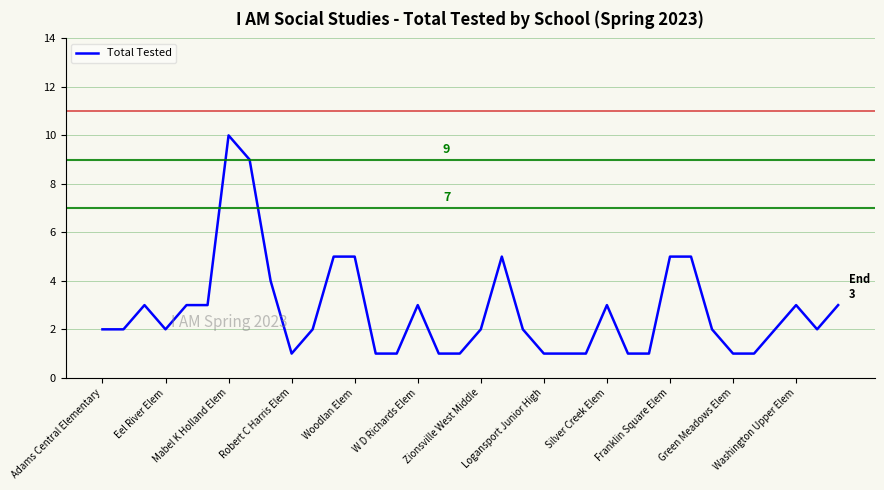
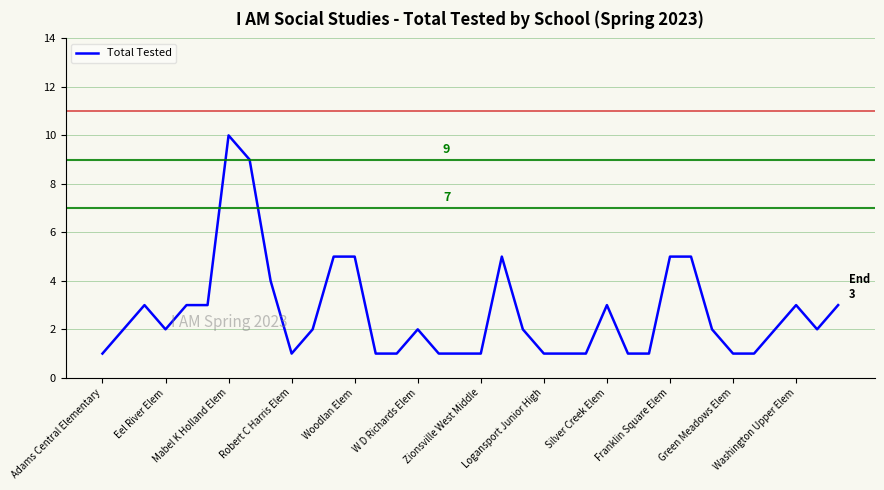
Adams Central Elementary: 2 -> 1
W D Richards Elem: 3 -> 2
Zionsville West Middle: 2 -> 1
